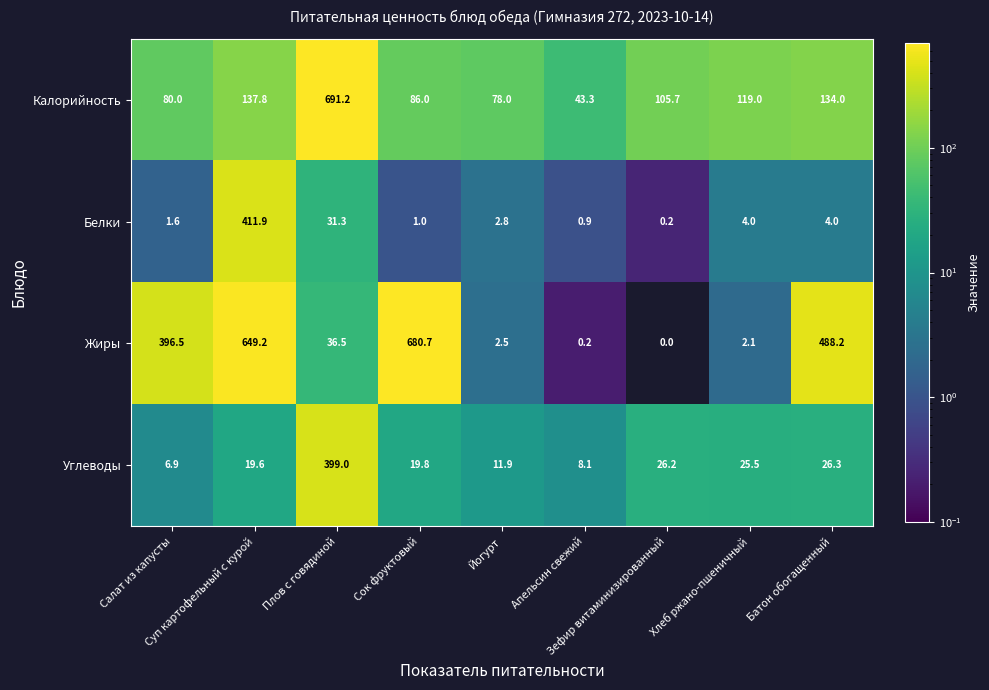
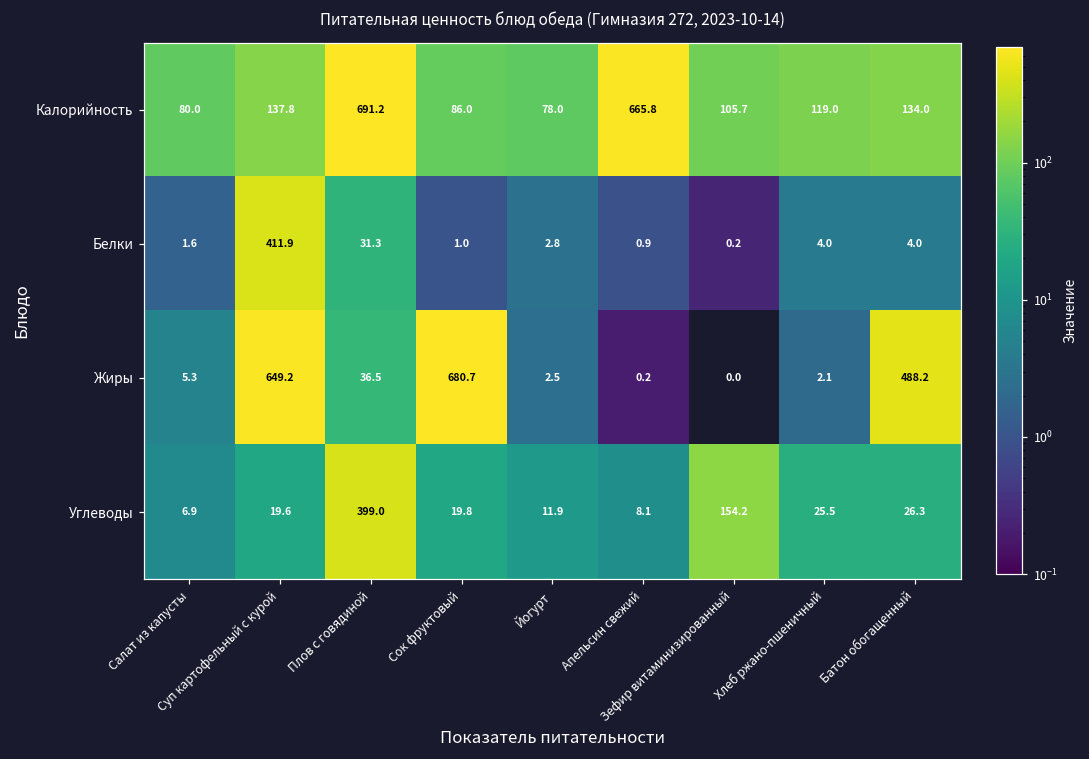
Калорийность, Апельсин свежий: 43.3 -> 665.8
Жиры, Салат из капусты: 396.5 -> 5.3
Углеводы, Зефир витаминизированный: 26.2 -> 154.2
